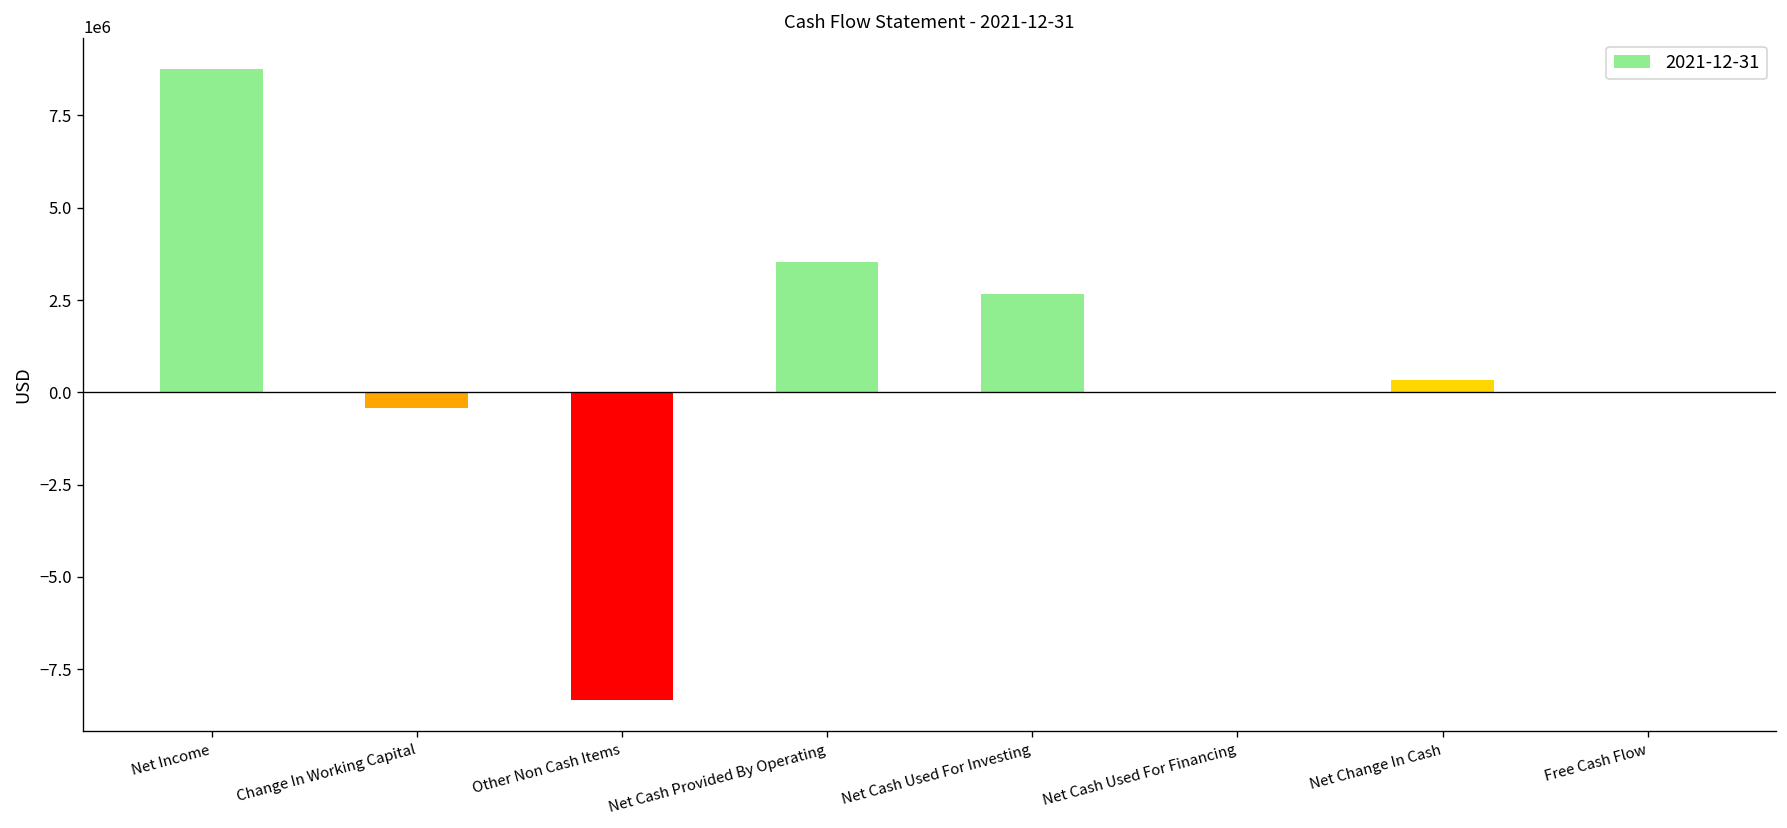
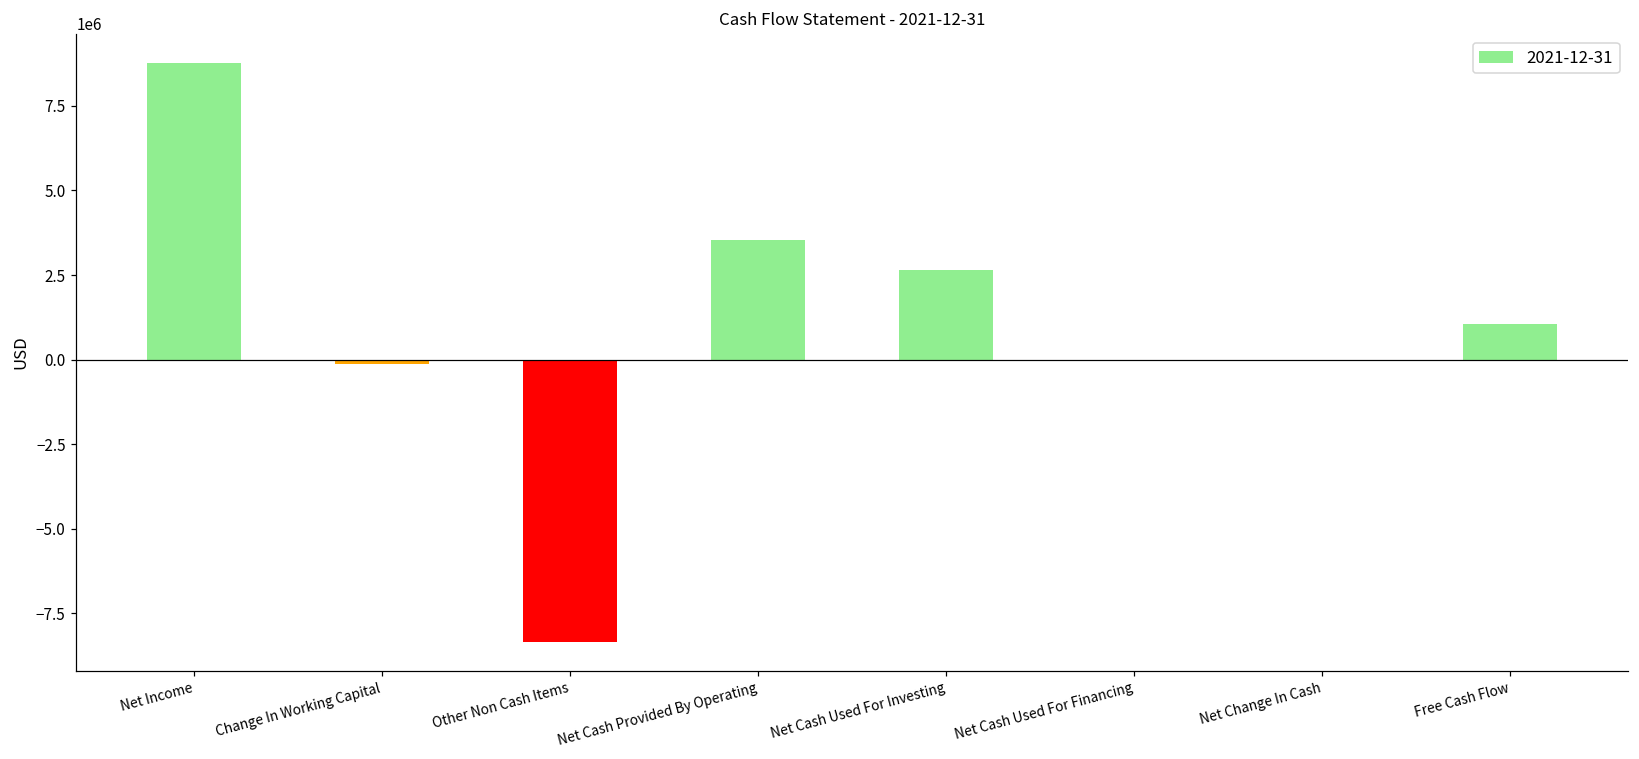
Change In Working Capital: -400000 -> -100000
Net Change In Cash: 300000 -> 0
Free Cash Flow: 0 -> 1000000
